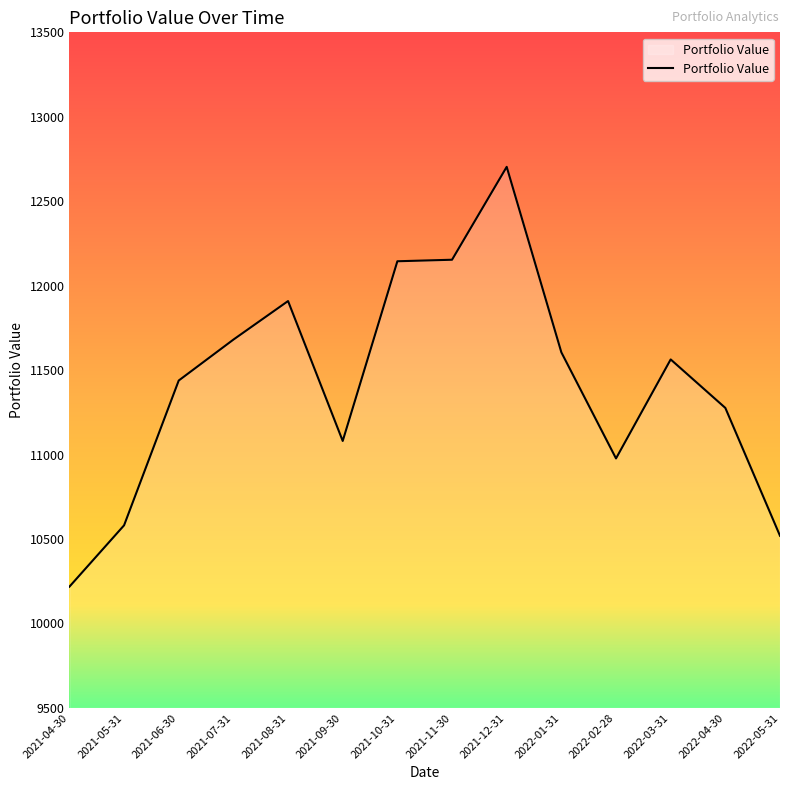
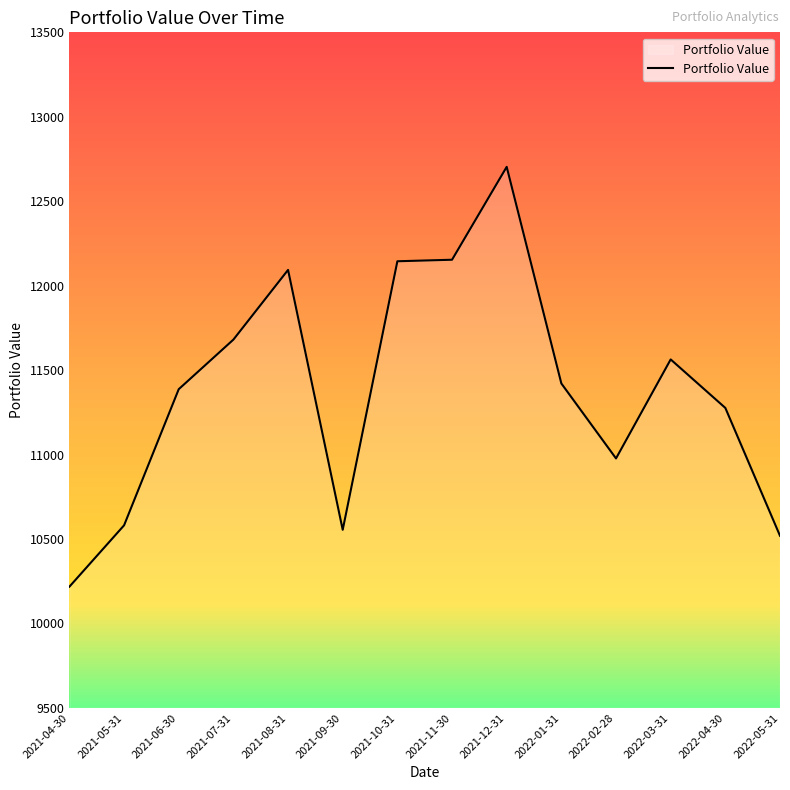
2021-06-30: 11440 -> 11390
2021-08-31: 11910 -> 12090
2021-09-30: 11080 -> 10550
2022-01-31: 11610 -> 11420
